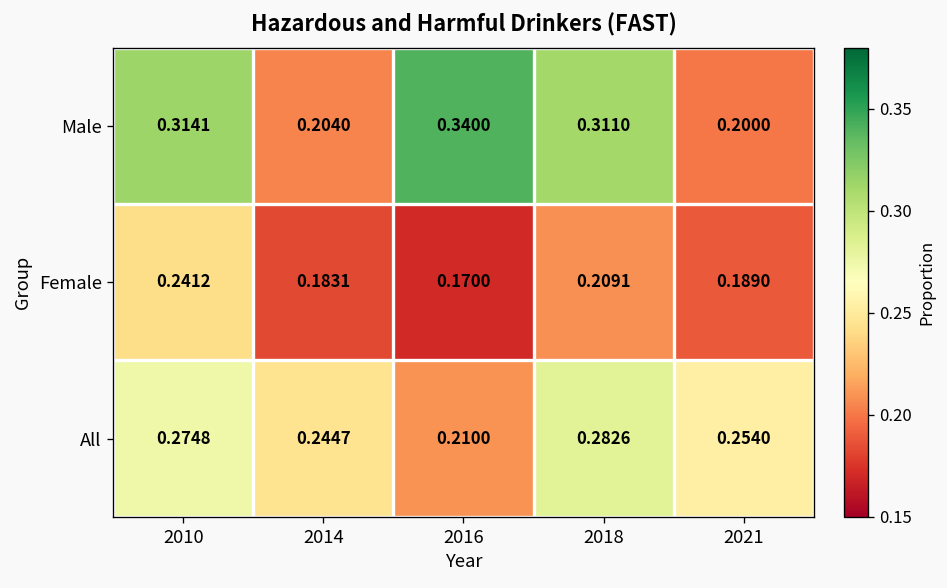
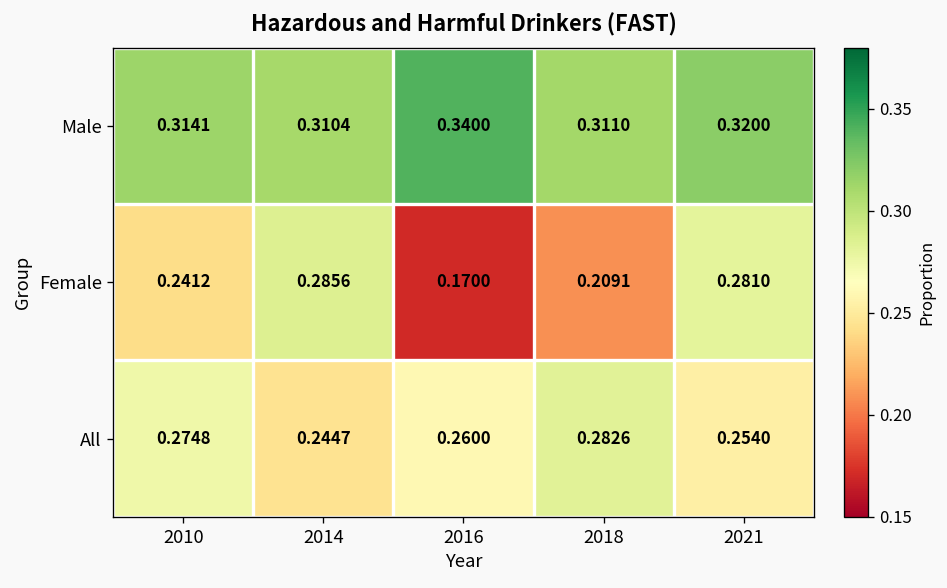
Male, 2014: 0.2040 -> 0.3104
Male, 2021: 0.2000 -> 0.3200
Female, 2014: 0.1831 -> 0.2856
Female, 2021: 0.1890 -> 0.2810
All, 2016: 0.2100 -> 0.2600
